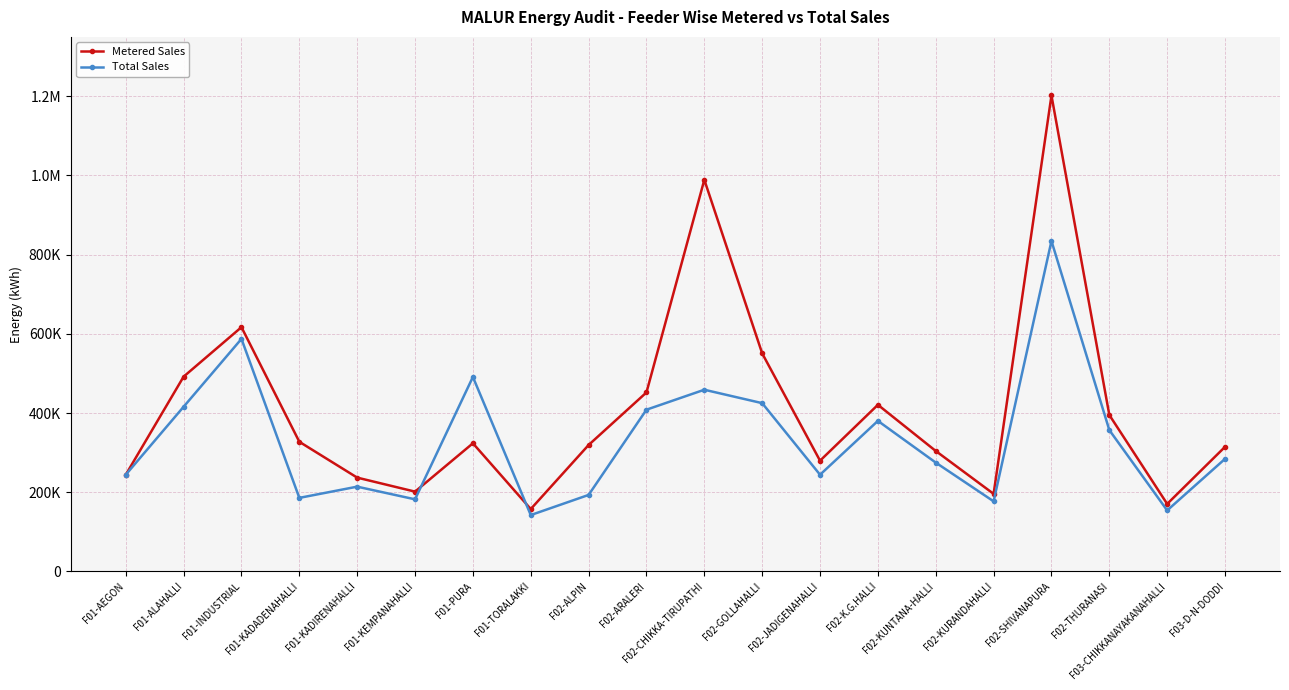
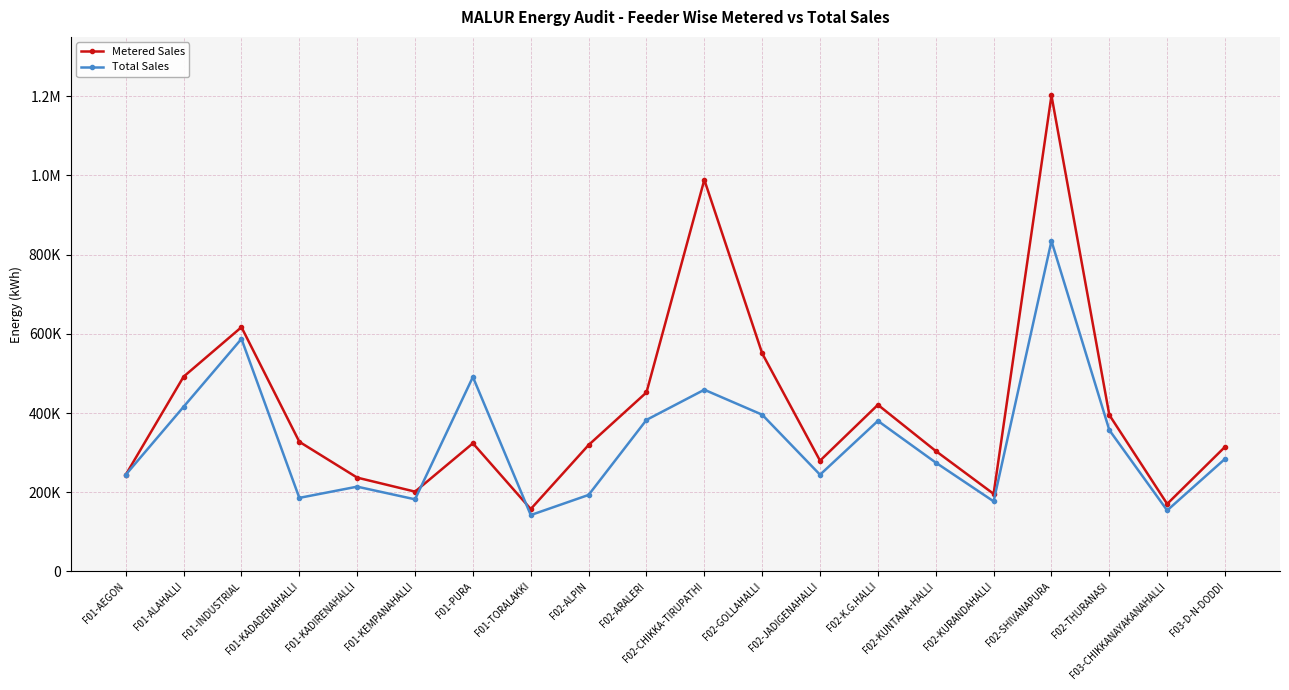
Total Sales, F02-ARALERI: 410000 -> 380000
Total Sales, F02-GOLLAHALLI: 420000 -> 400000
